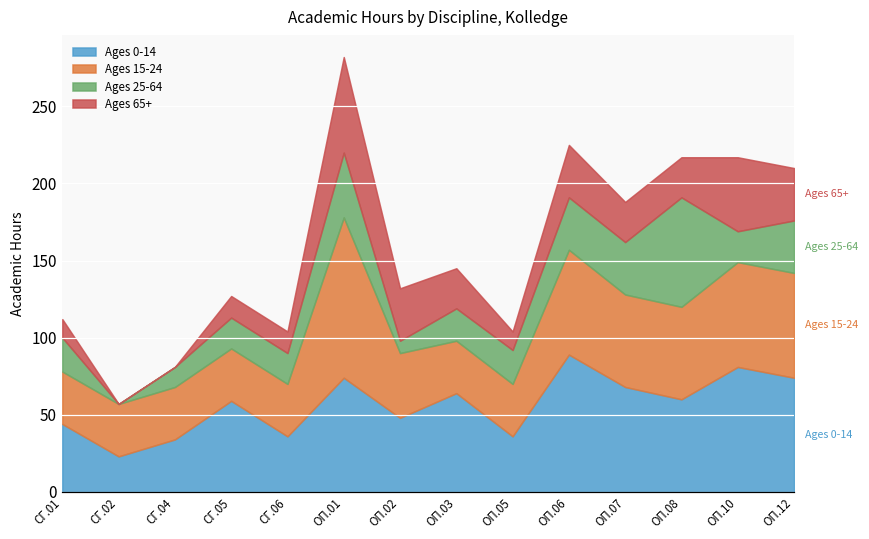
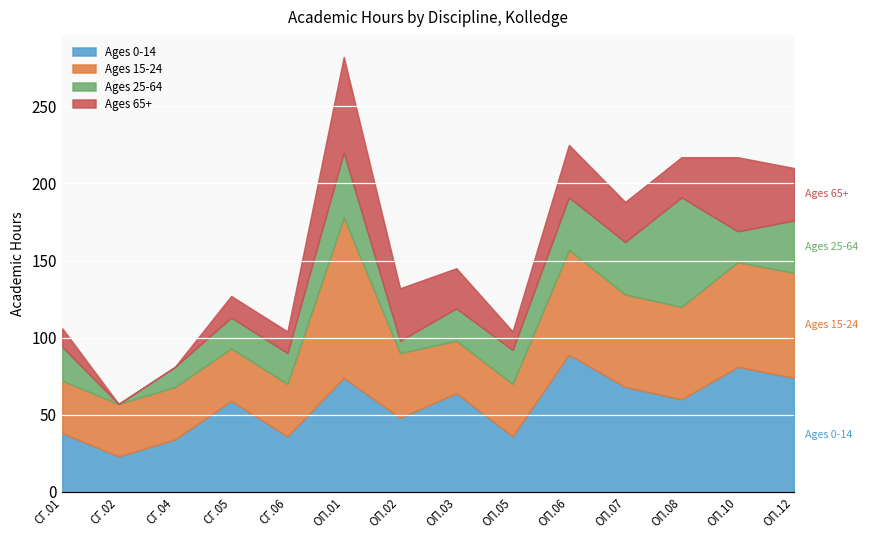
Ages 0-14, СГ.01: 44 -> 38
